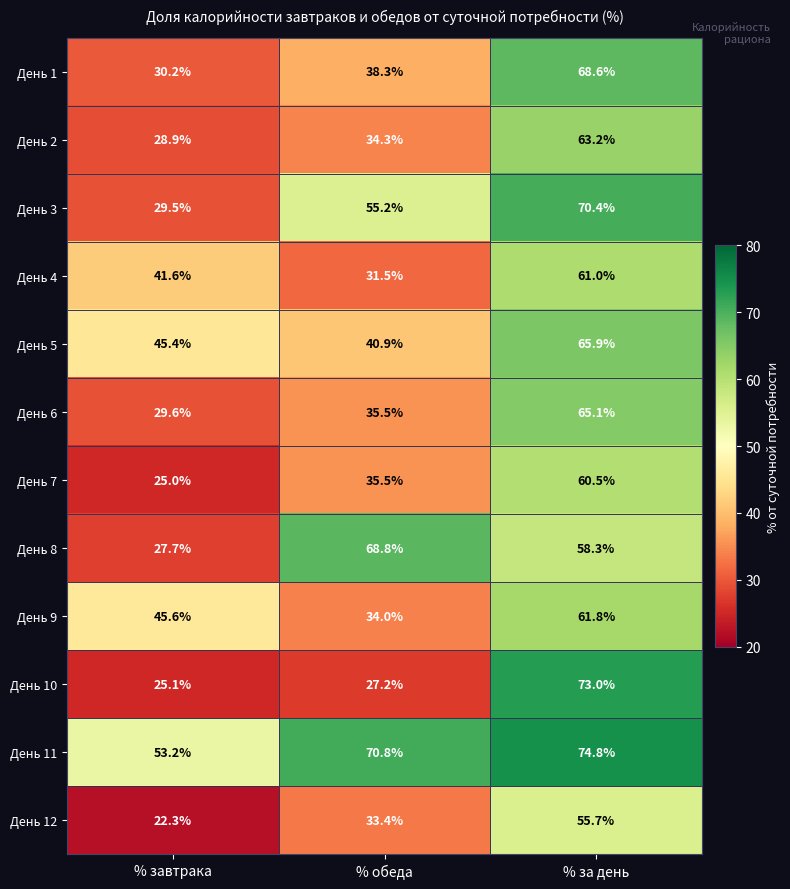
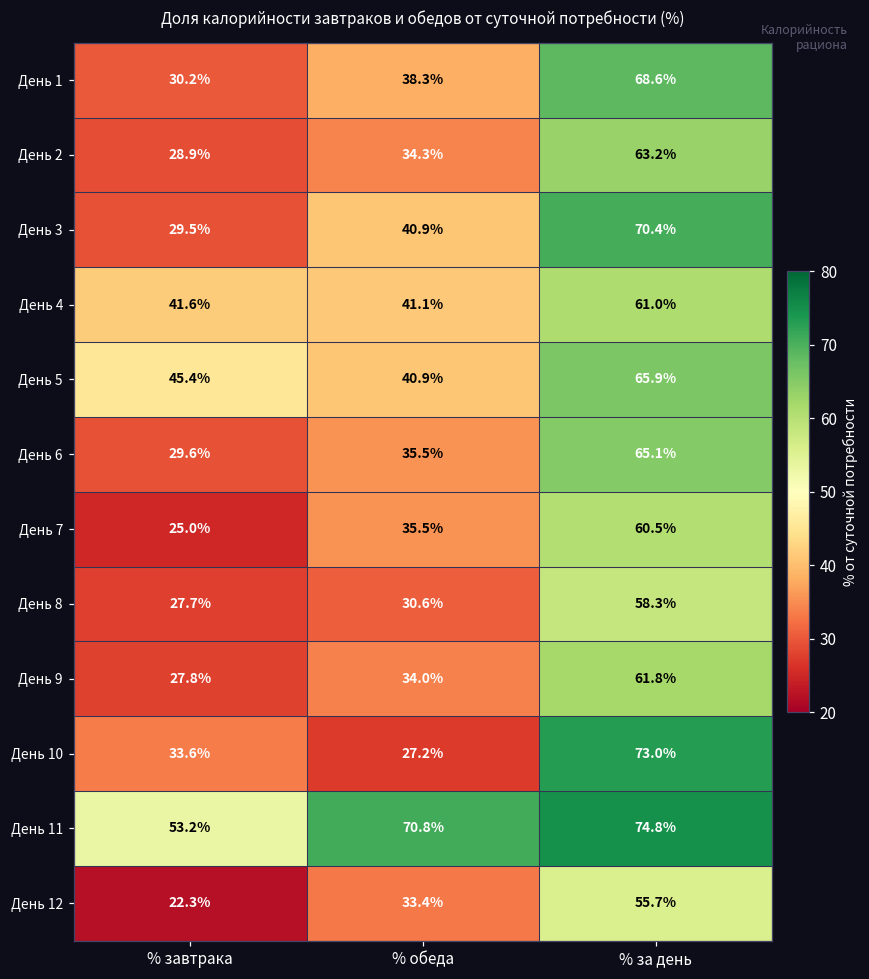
День 3, % обеда: 55.2% -> 40.9%
День 4, % обеда: 31.5% -> 41.1%
День 8, % обеда: 68.8% -> 30.6%
День 9, % завтрака: 45.6% -> 27.8%
День 10, % завтрака: 25.1% -> 33.6%
